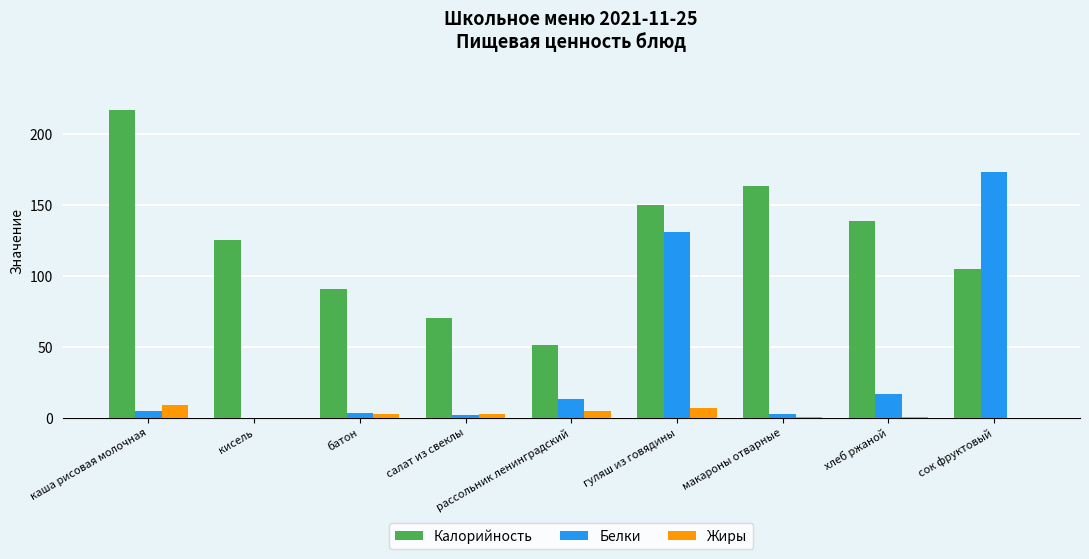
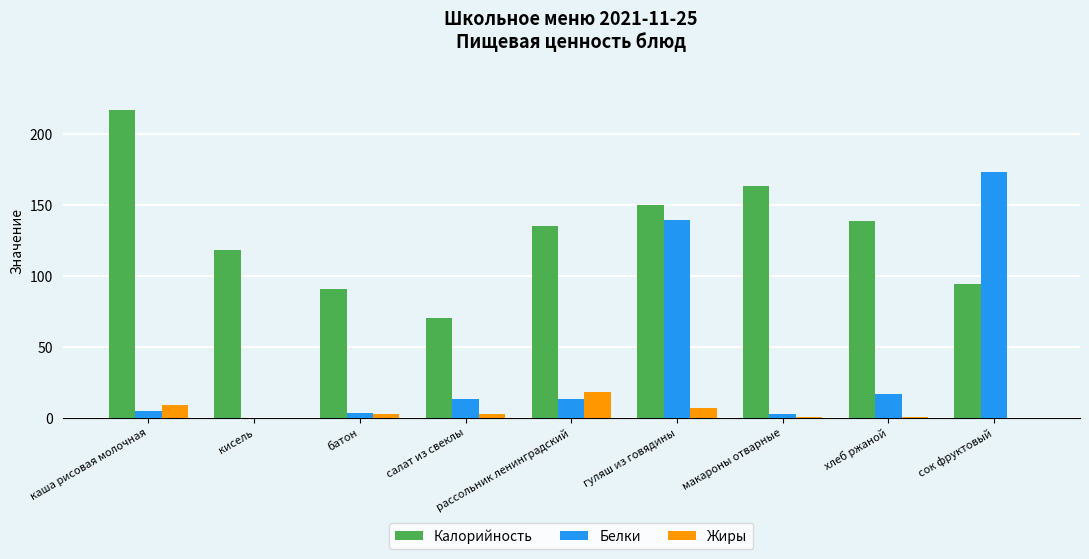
Калорийность, кисель: 125 -> 118
Белки, салат из свеклы: 2 -> 13
Калорийность, рассольник ленинградский: 51 -> 135
Жиры, рассольник ленинградский: 5 -> 18
Белки, гуляш из говядины: 131 -> 139
Калорийность, сок фруктовый: 105 -> 94
